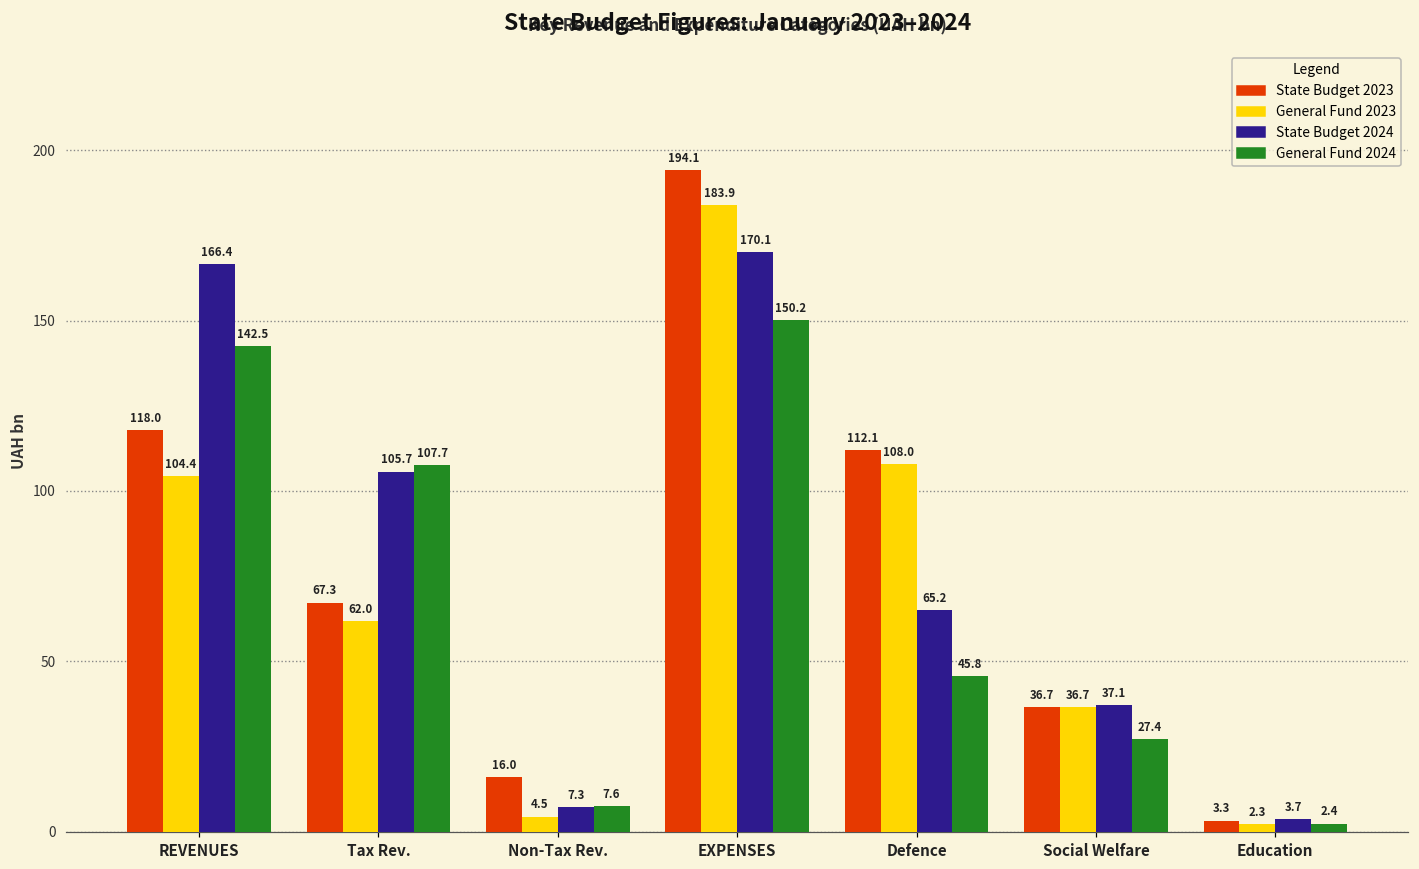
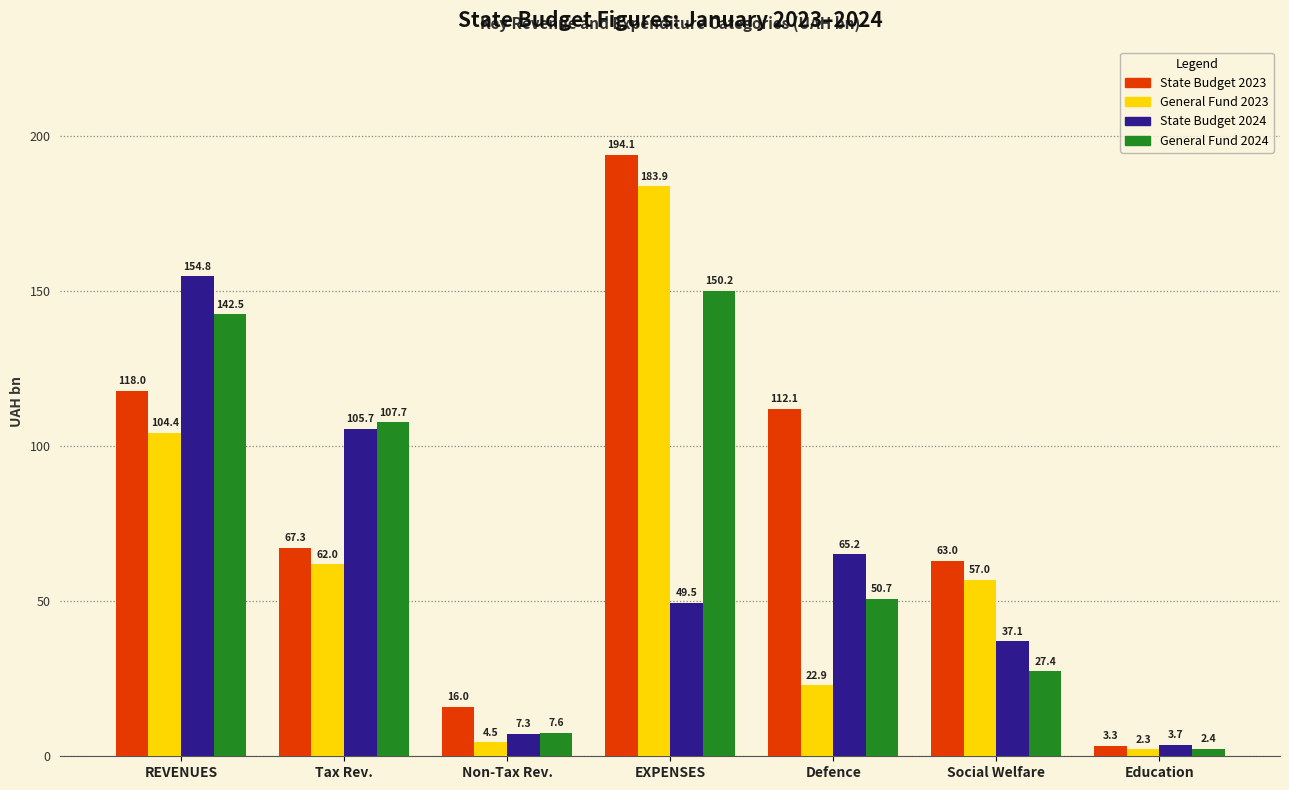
State Budget 2024, REVENUES: 166.4 -> 154.8
State Budget 2024, EXPENSES: 170.1 -> 49.5
General Fund 2023, Defence: 108.0 -> 22.9
General Fund 2024, Defence: 45.8 -> 50.7
State Budget 2023, Social Welfare: 36.7 -> 63.0
General Fund 2023, Social Welfare: 36.7 -> 57.0
